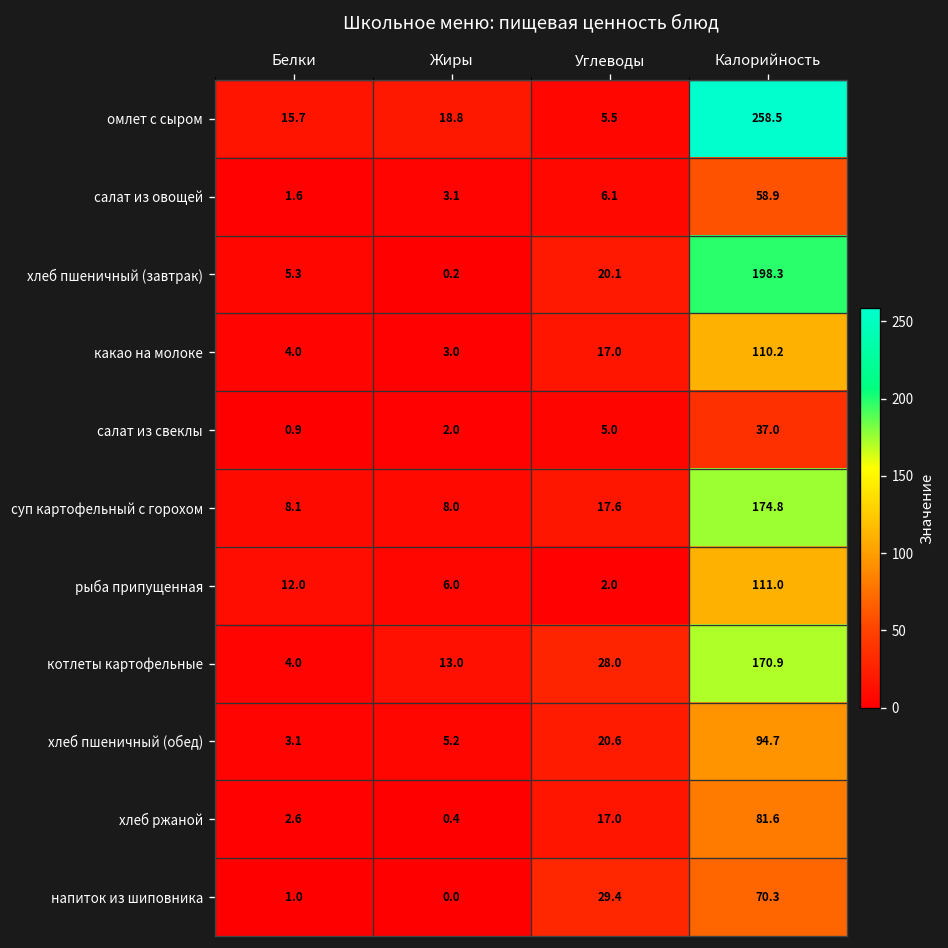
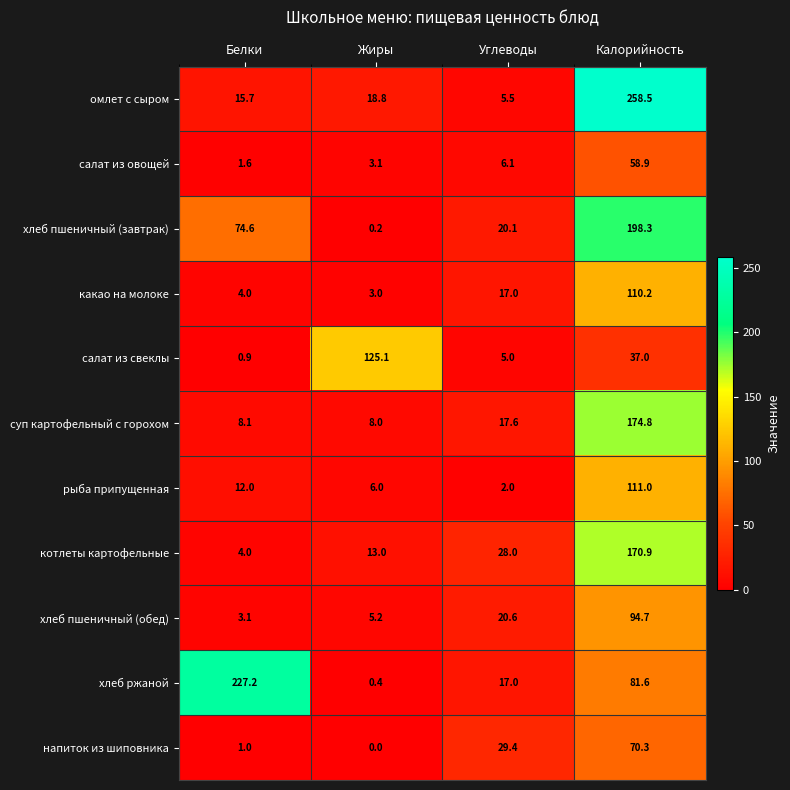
хлеб пшеничный (завтрак), Белки: 5.3 -> 74.6
салат из свеклы, Жиры: 2.0 -> 125.1
хлеб ржаной, Белки: 2.6 -> 227.2
